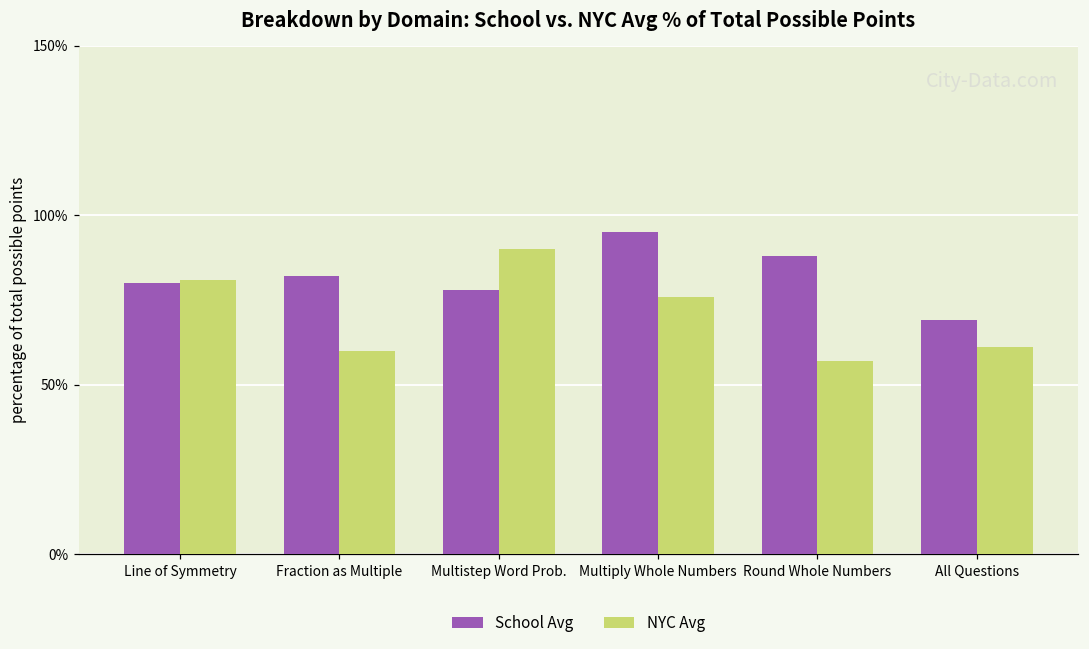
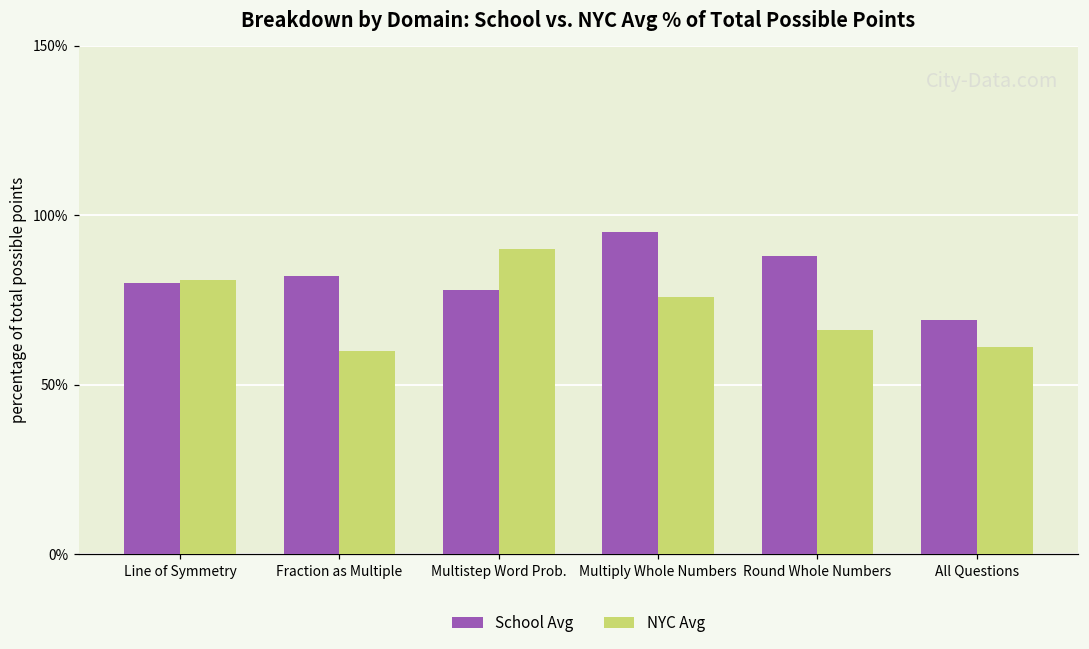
NYC Avg, Round Whole Numbers: 57% -> 66%
